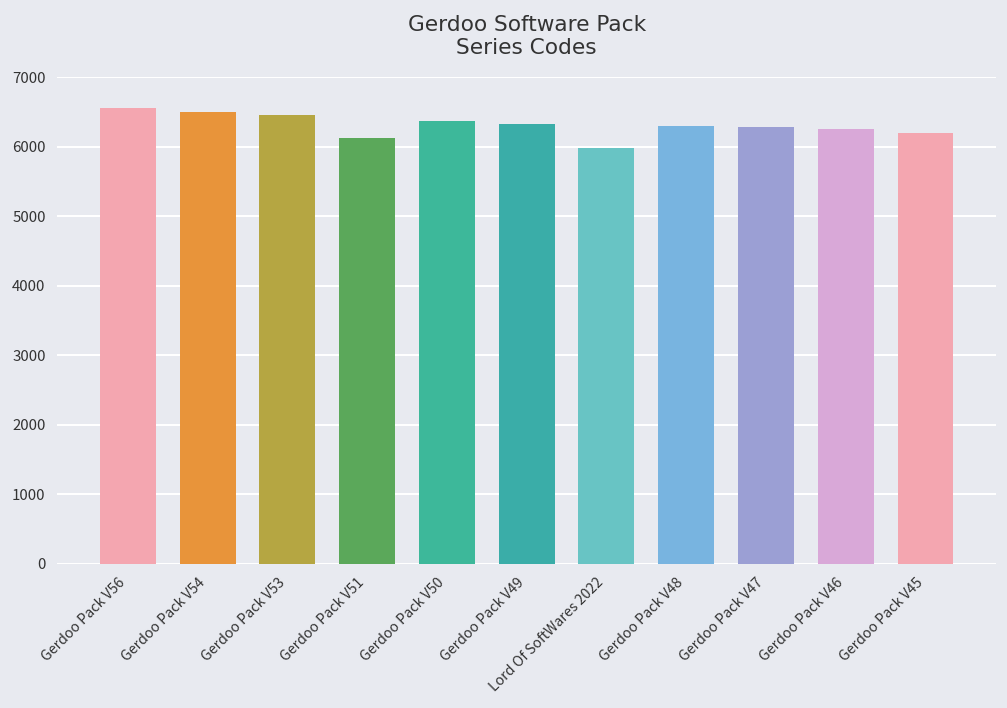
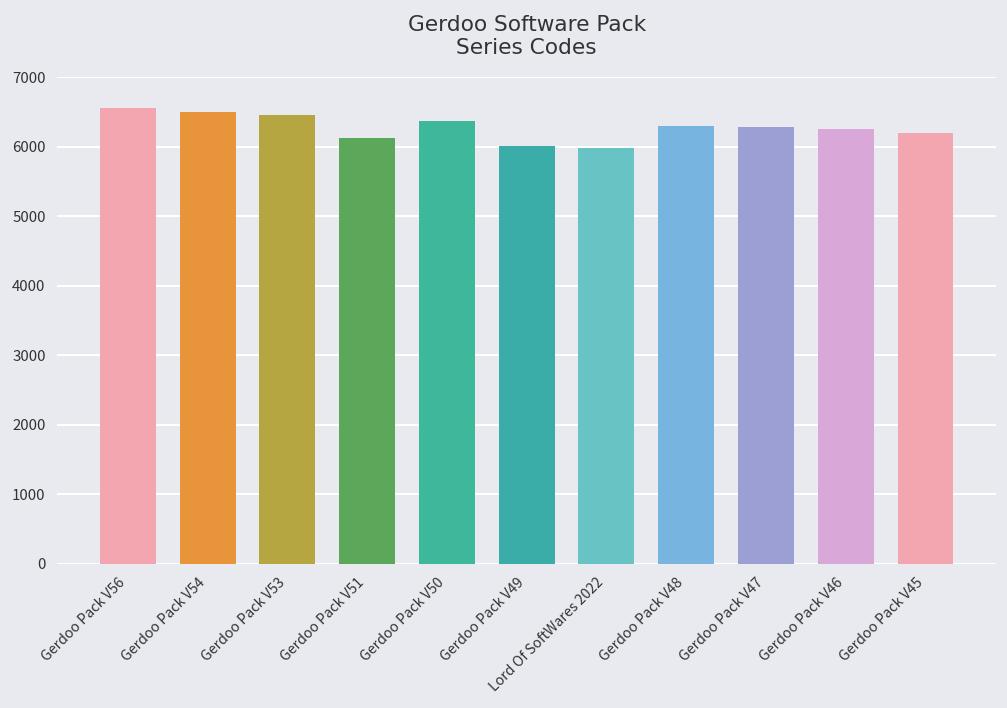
Gerdoo Pack V49: 6300 -> 6000
